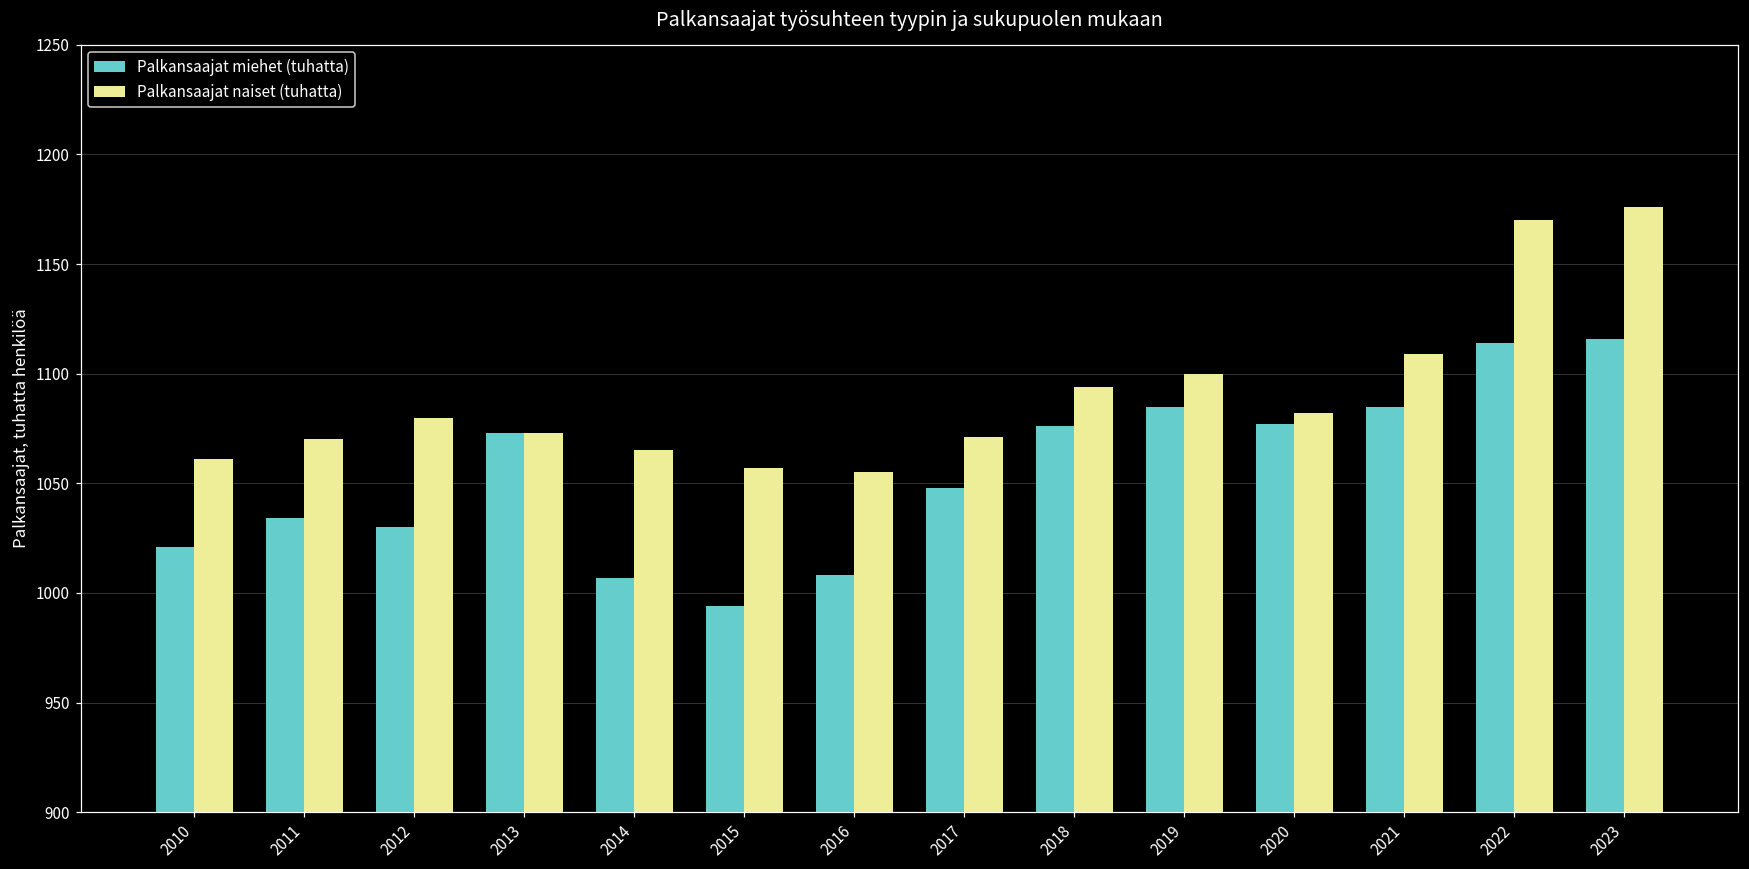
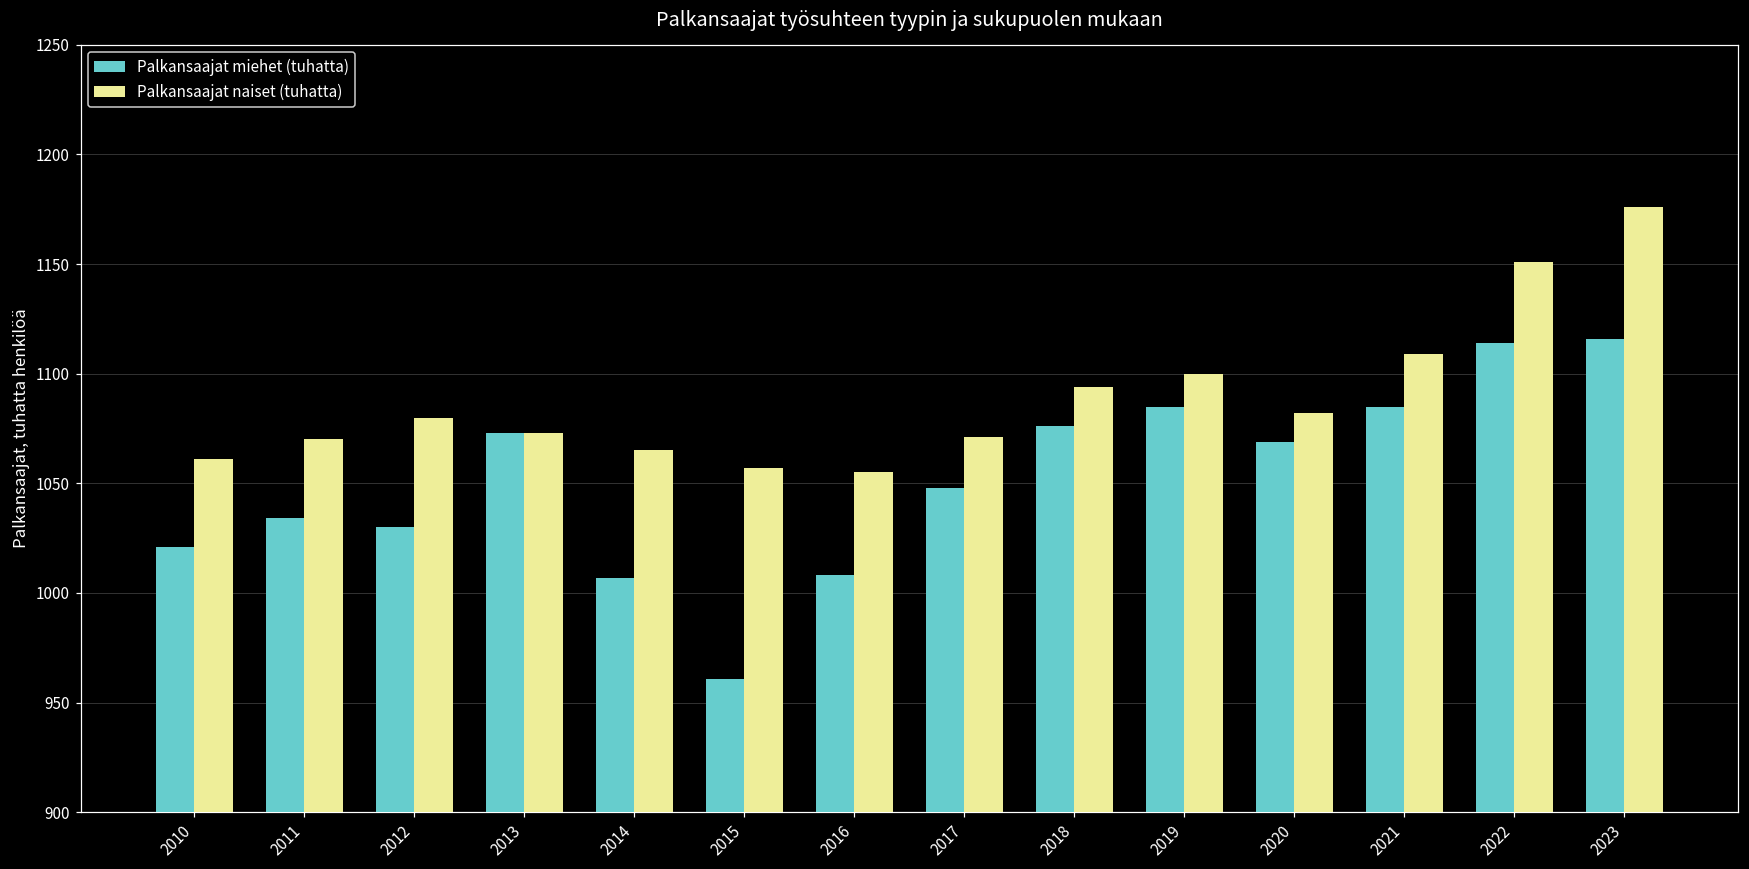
Palkansaajat miehet (tuhatta), 2015: 994 -> 961
Palkansaajat miehet (tuhatta), 2020: 1077 -> 1069
Palkansaajat naiset (tuhatta), 2022: 1170 -> 1151
